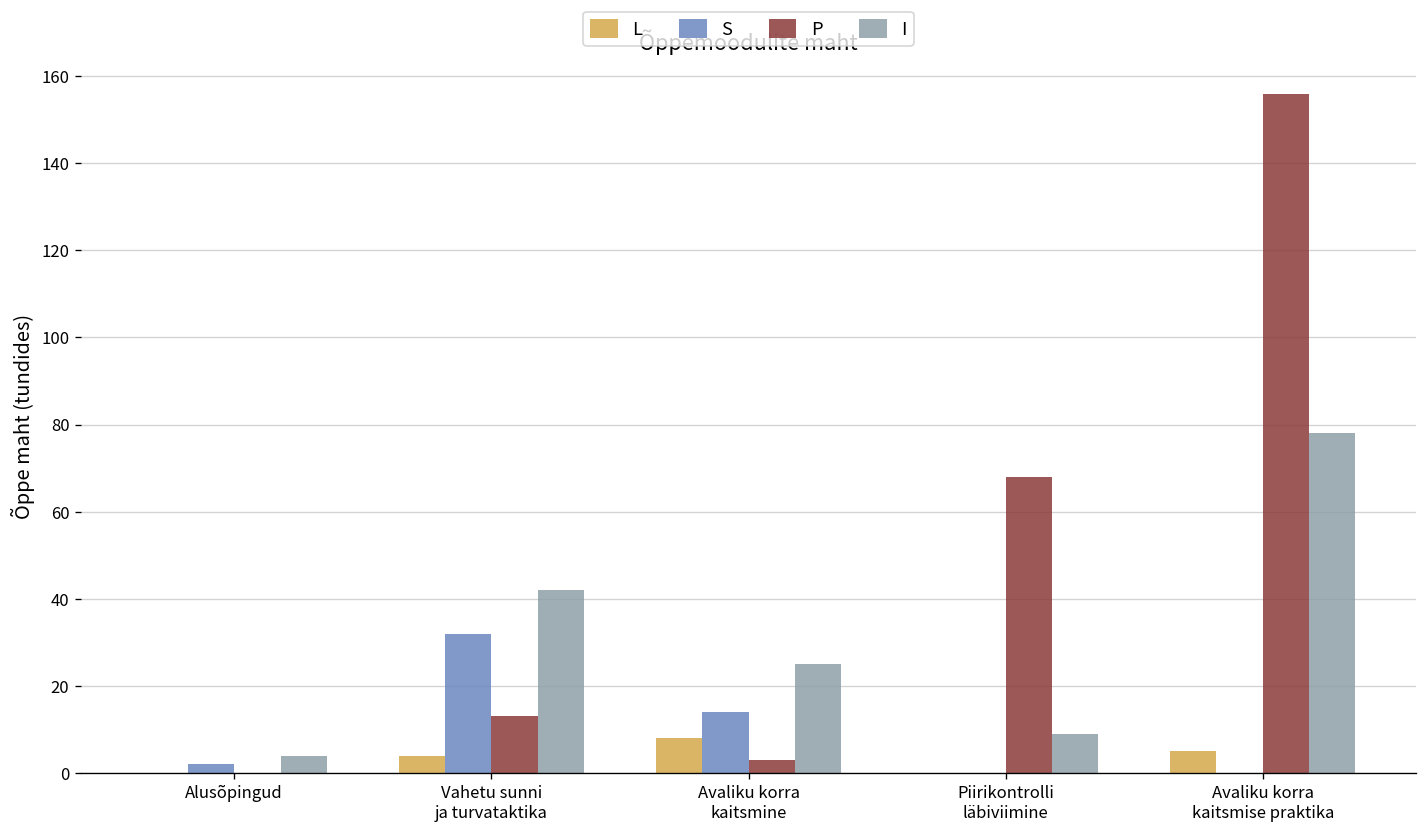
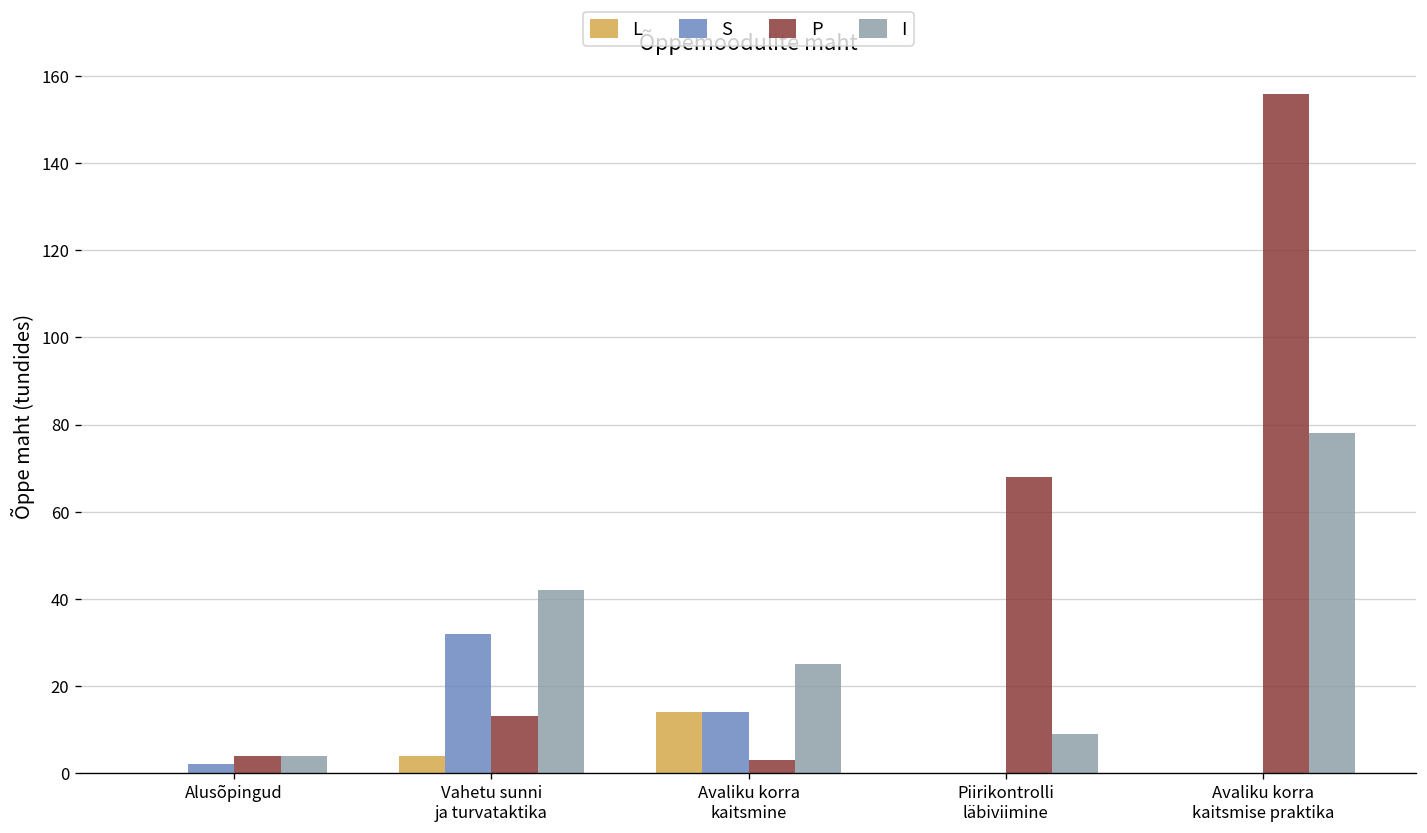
P, Alusõpingud: 0 -> 4
L, Avaliku korra kaitsmine: 8 -> 14
L, Avaliku korra kaitsmise praktika: 5 -> 0
